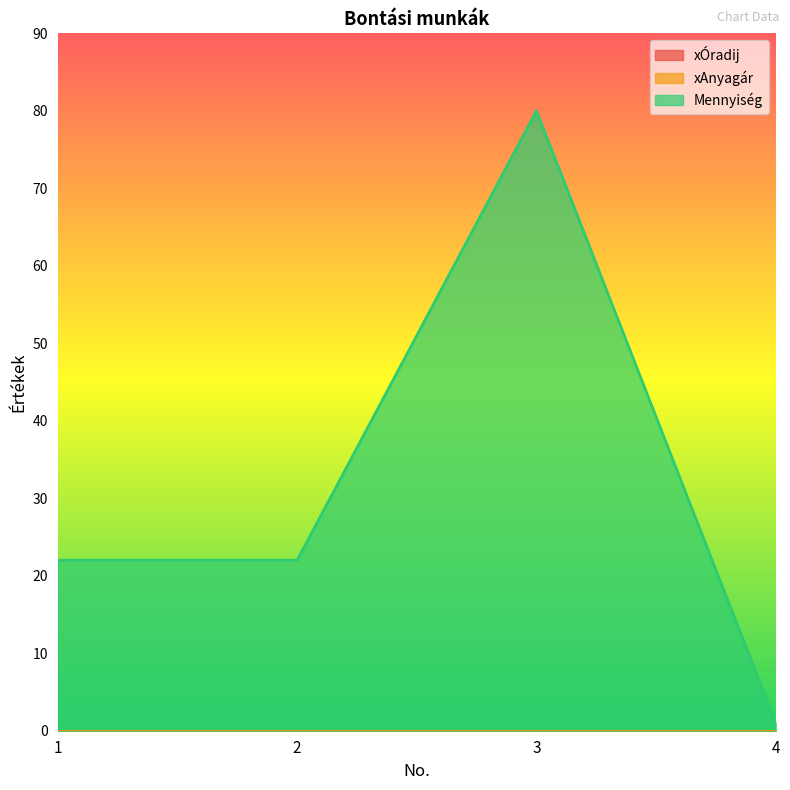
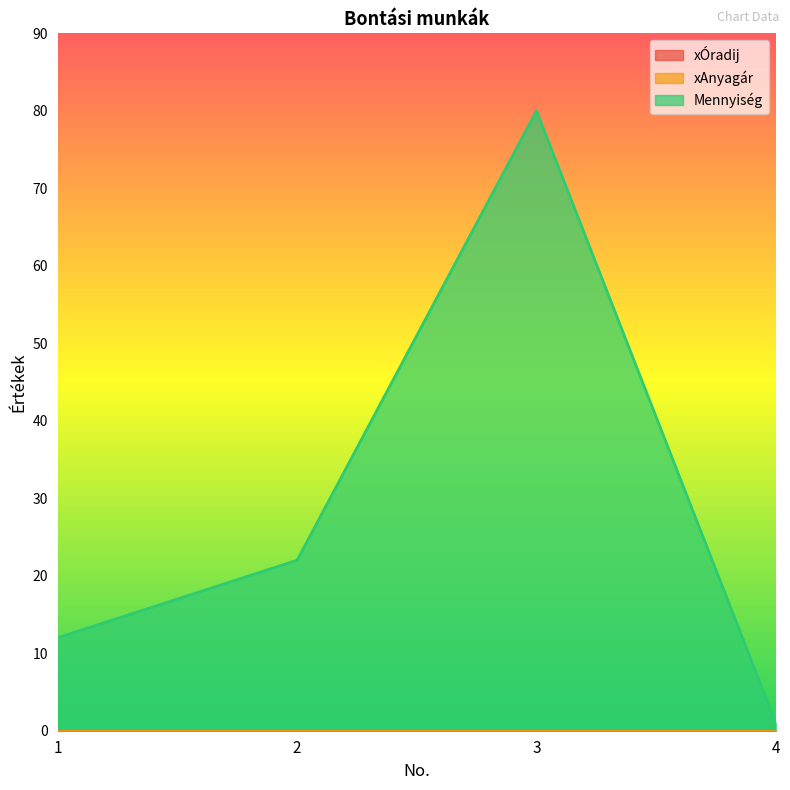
Mennyiség, 1: 22 -> 12
